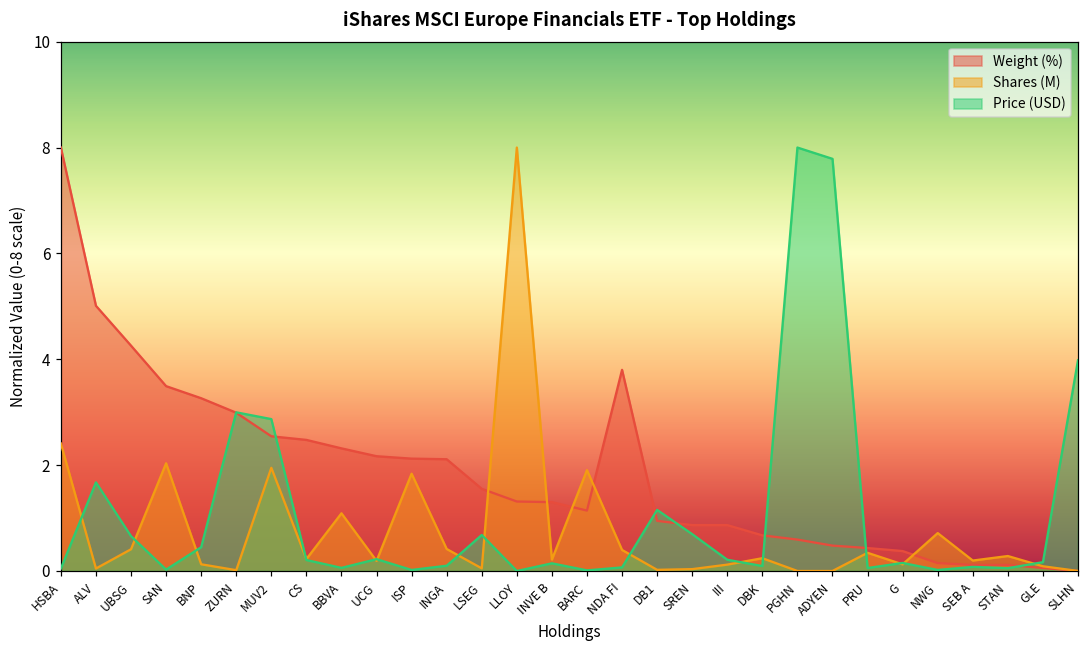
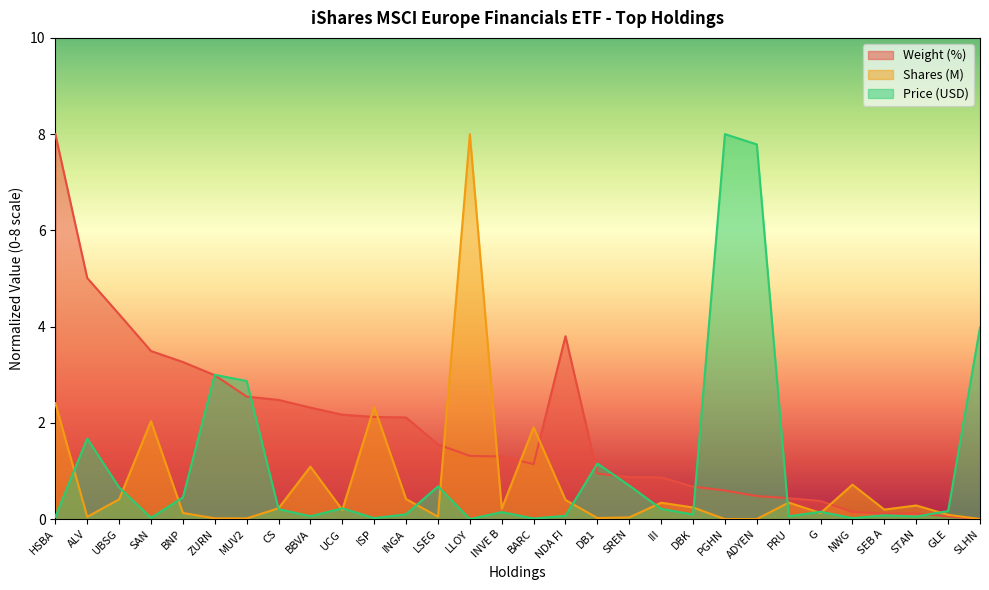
Shares (M), MUV2: 1.9 -> 0.0
Shares (M), ISP: 1.8 -> 2.3
Shares (M), III: 0.1 -> 0.3
